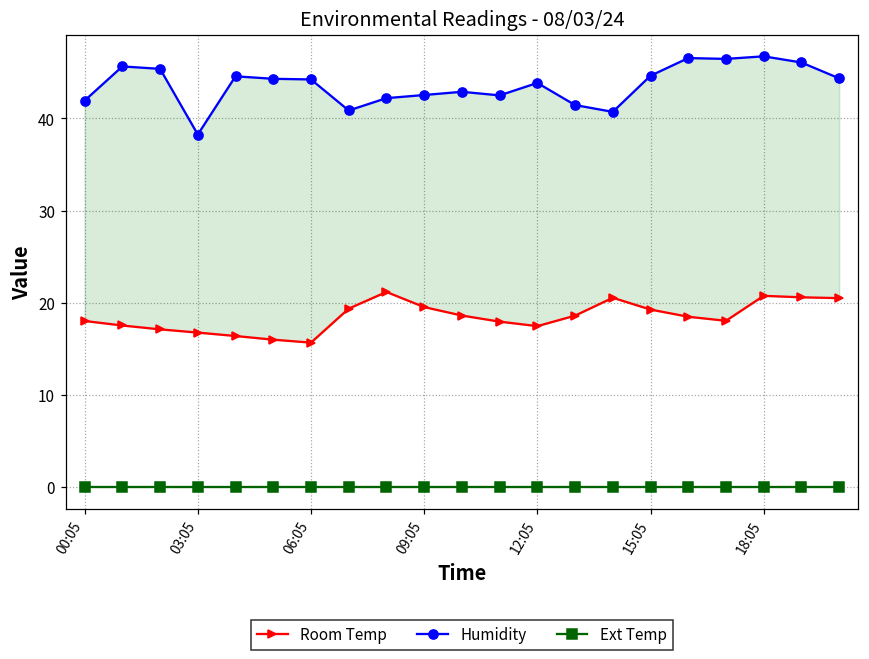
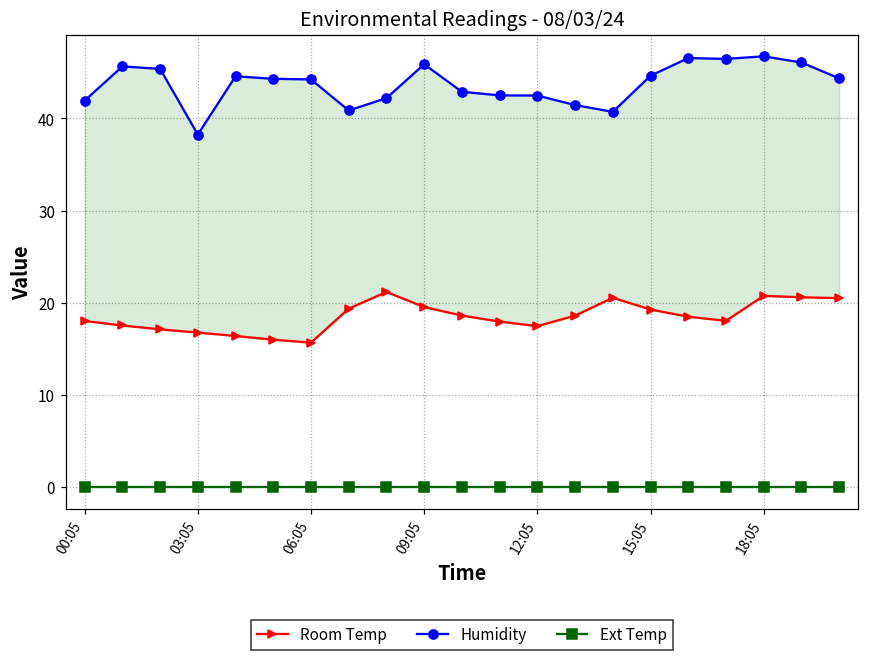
Humidity, 09:05: 43 -> 46
Humidity, 12:05: 44 -> 42
